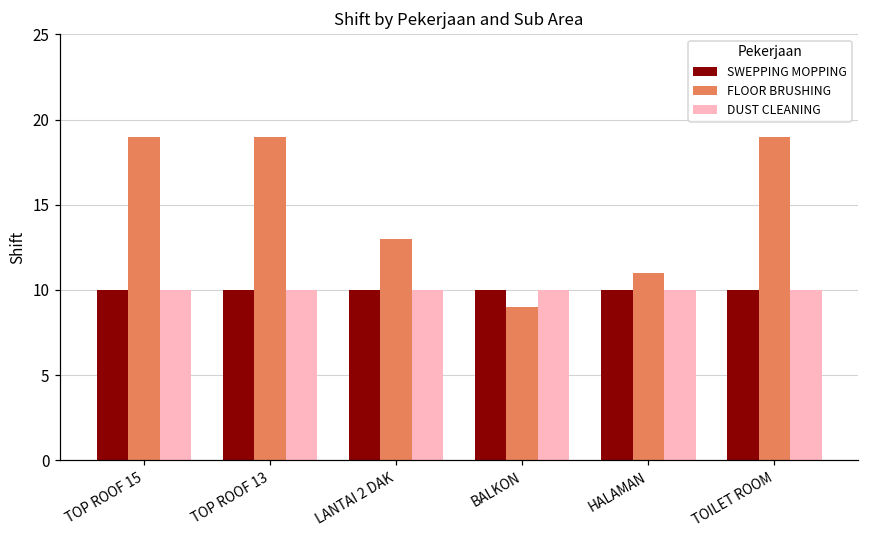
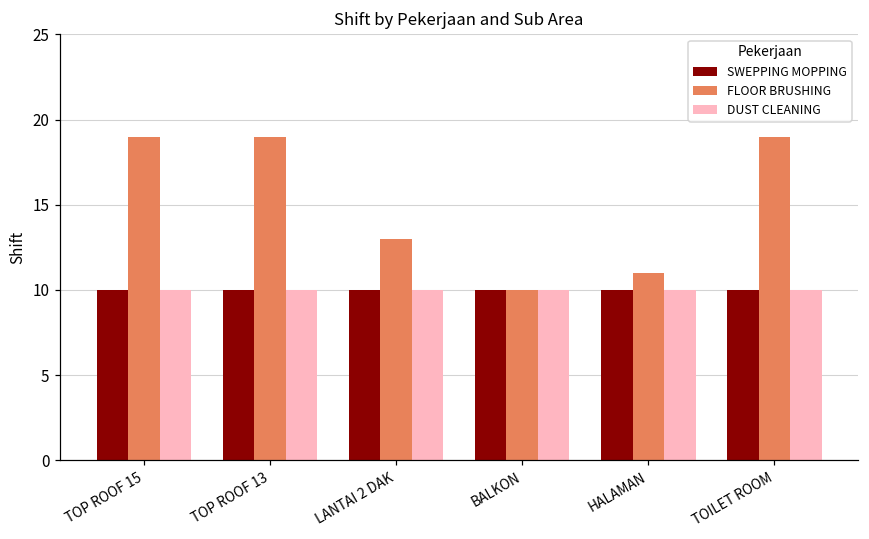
FLOOR BRUSHING, BALKON: 9 -> 10
